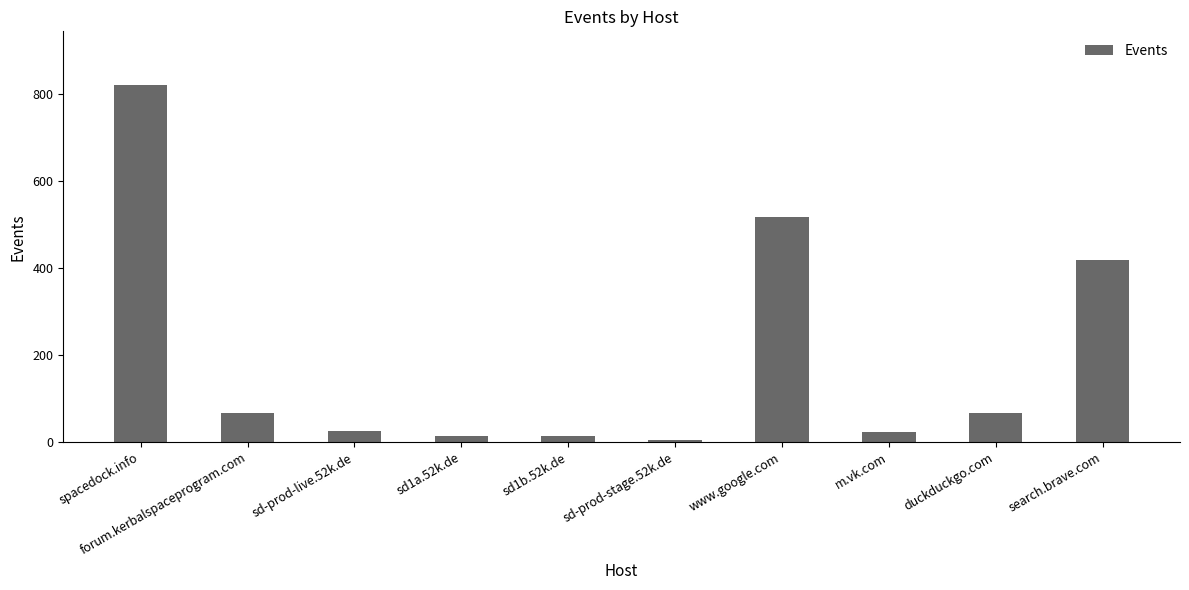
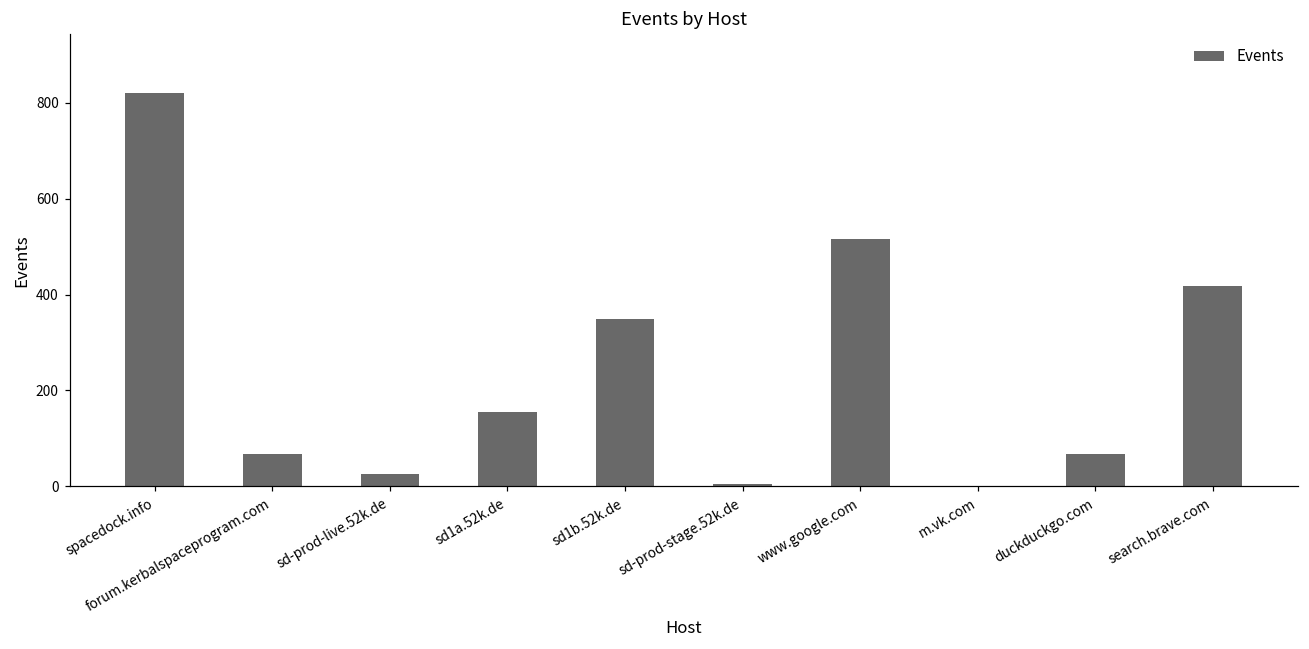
sd1a.52k.de: 10 -> 160
sd1b.52k.de: 10 -> 350
m.vk.com: 20 -> 0
